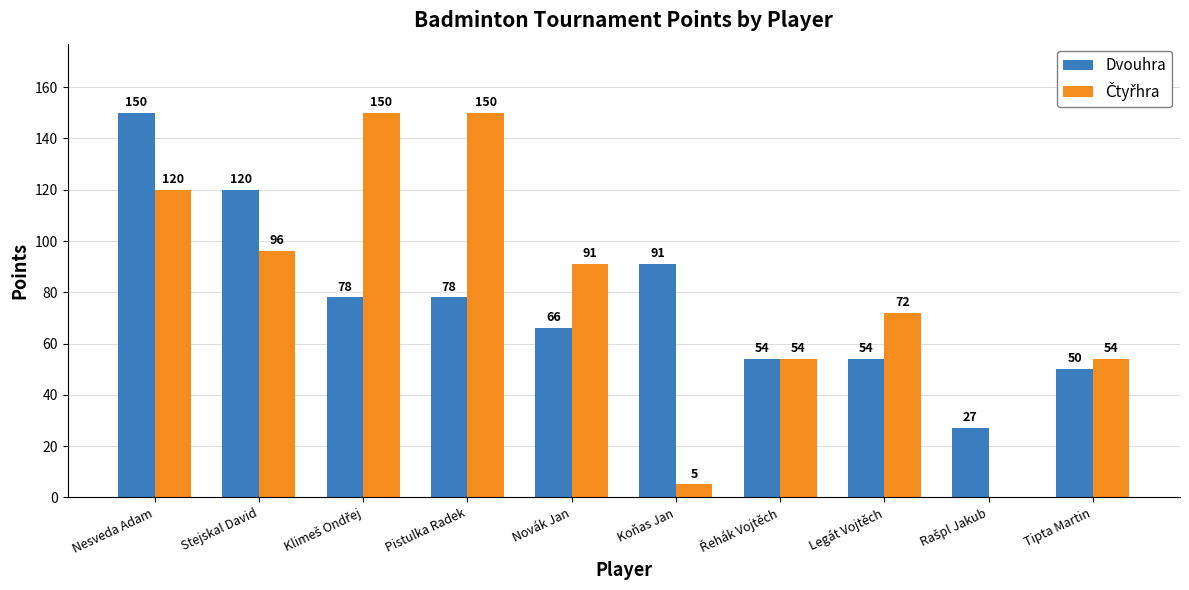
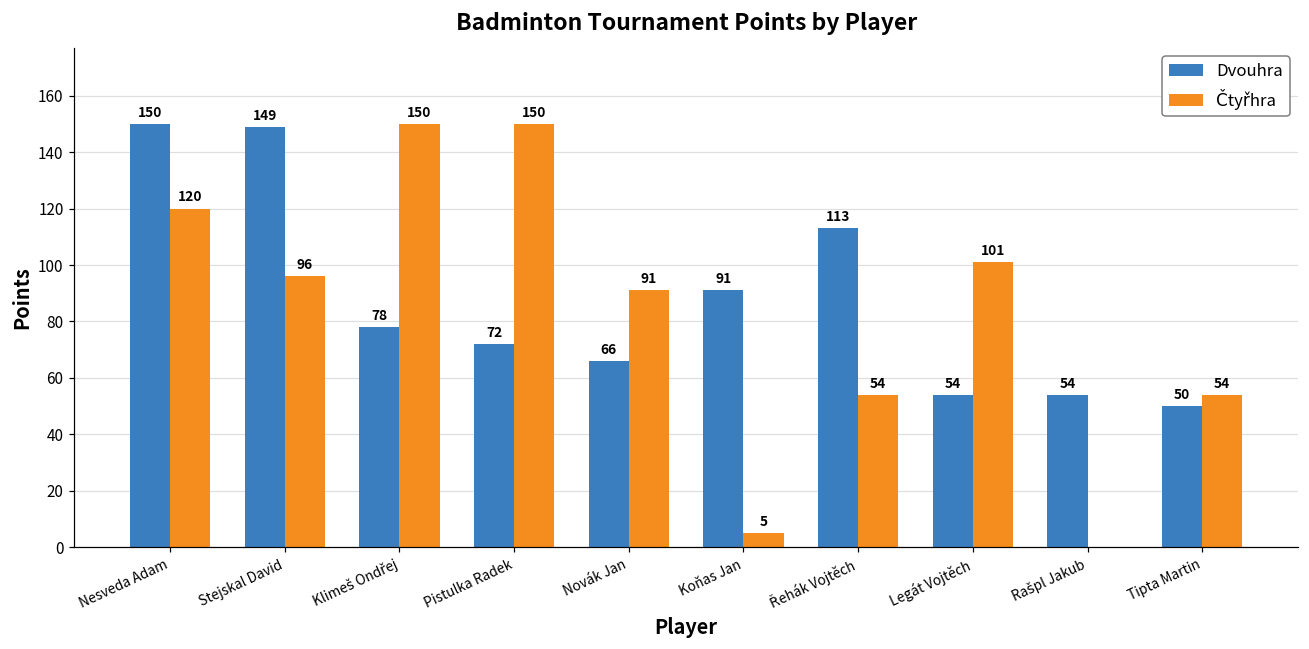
Dvouhra, Stejskal David: 120 -> 149
Dvouhra, Pistulka Radek: 78 -> 72
Dvouhra, Řehák Vojtěch: 54 -> 113
Čtyřhra, Legát Vojtěch: 72 -> 101
Dvouhra, Rašpl Jakub: 27 -> 54
